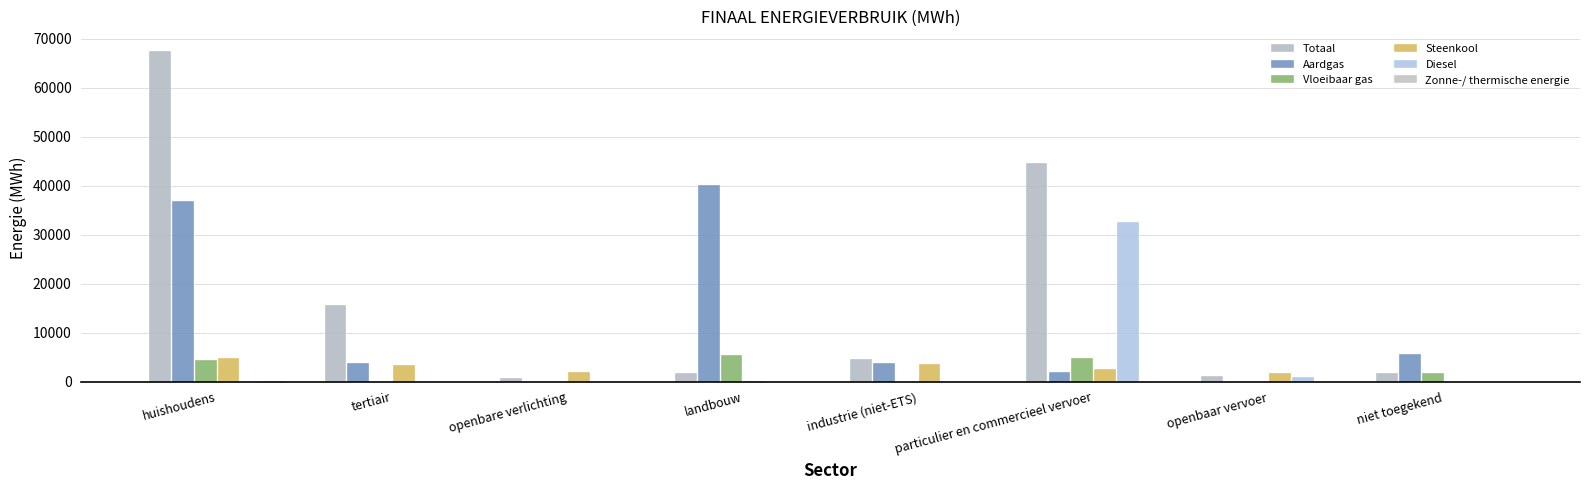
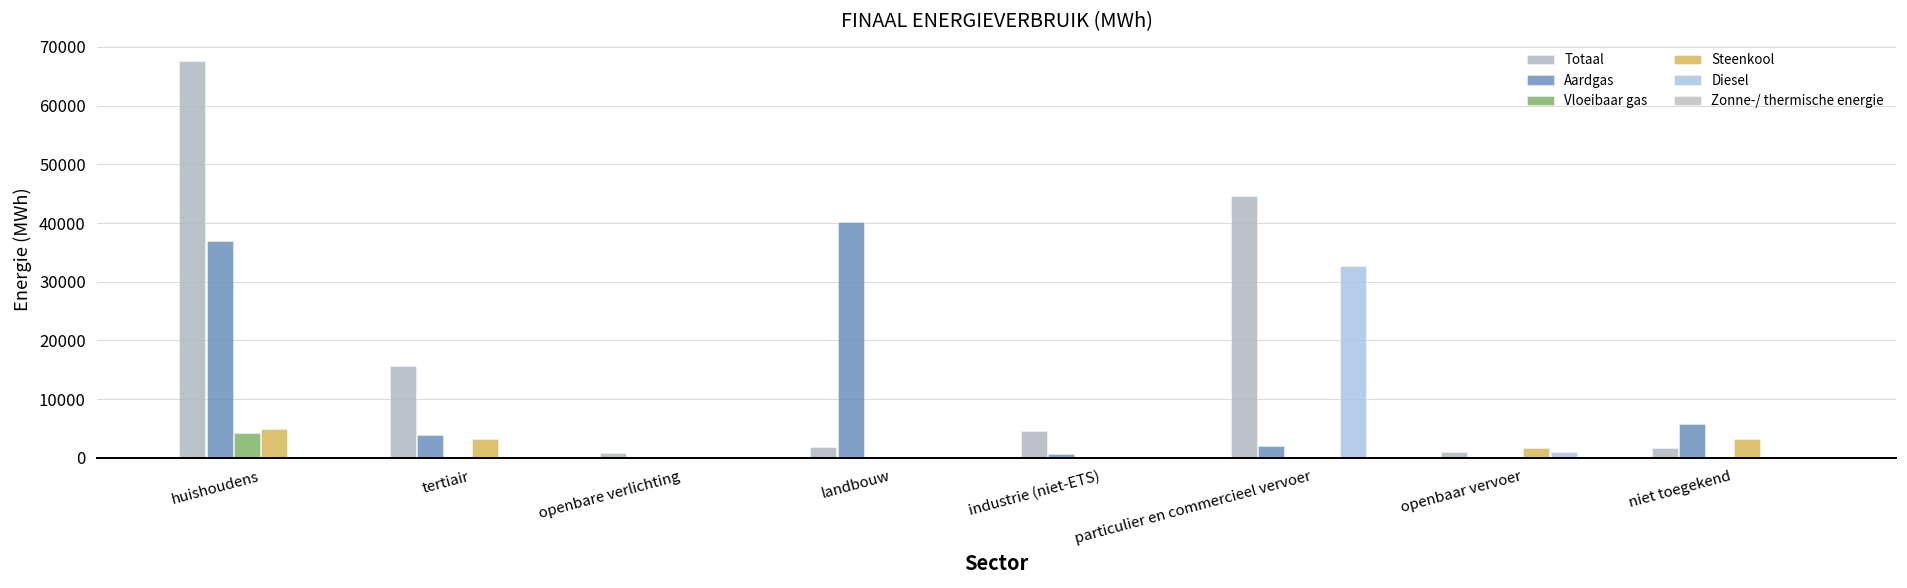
Steenkool, openbare verlichting: 2000 -> 0
Vloeibaar gas, landbouw: 6000 -> 0
Aardgas, industrie (niet-ETS): 4000 -> 1000
Steenkool, industrie (niet-ETS): 4000 -> 0
Vloeibaar gas, particulier en commercieel vervoer: 5000 -> 0
Steenkool, particulier en commercieel vervoer: 3000 -> 0
Vloeibaar gas, niet toegekend: 2000 -> 0
Steenkool, niet toegekend: 0 -> 3000
